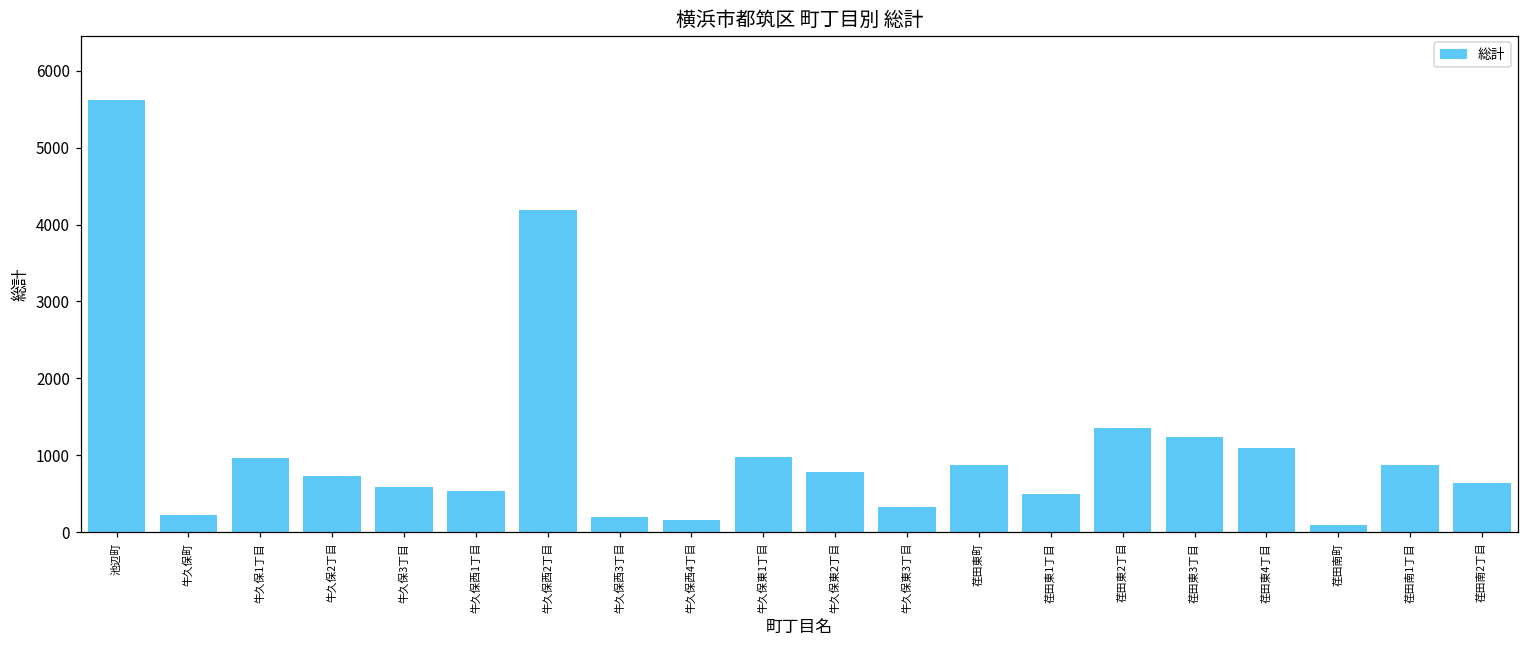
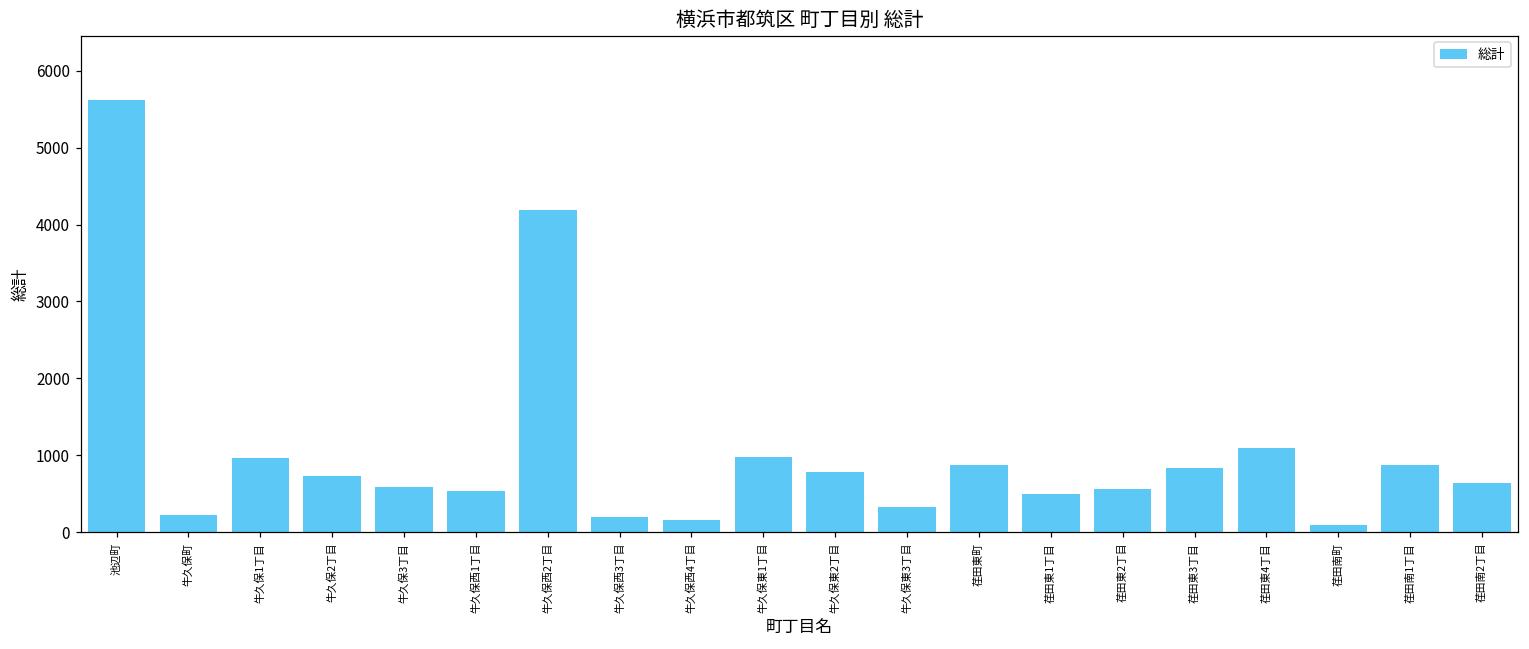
荏田東2丁目: 1400 -> 600
荏田東3丁目: 1200 -> 800
